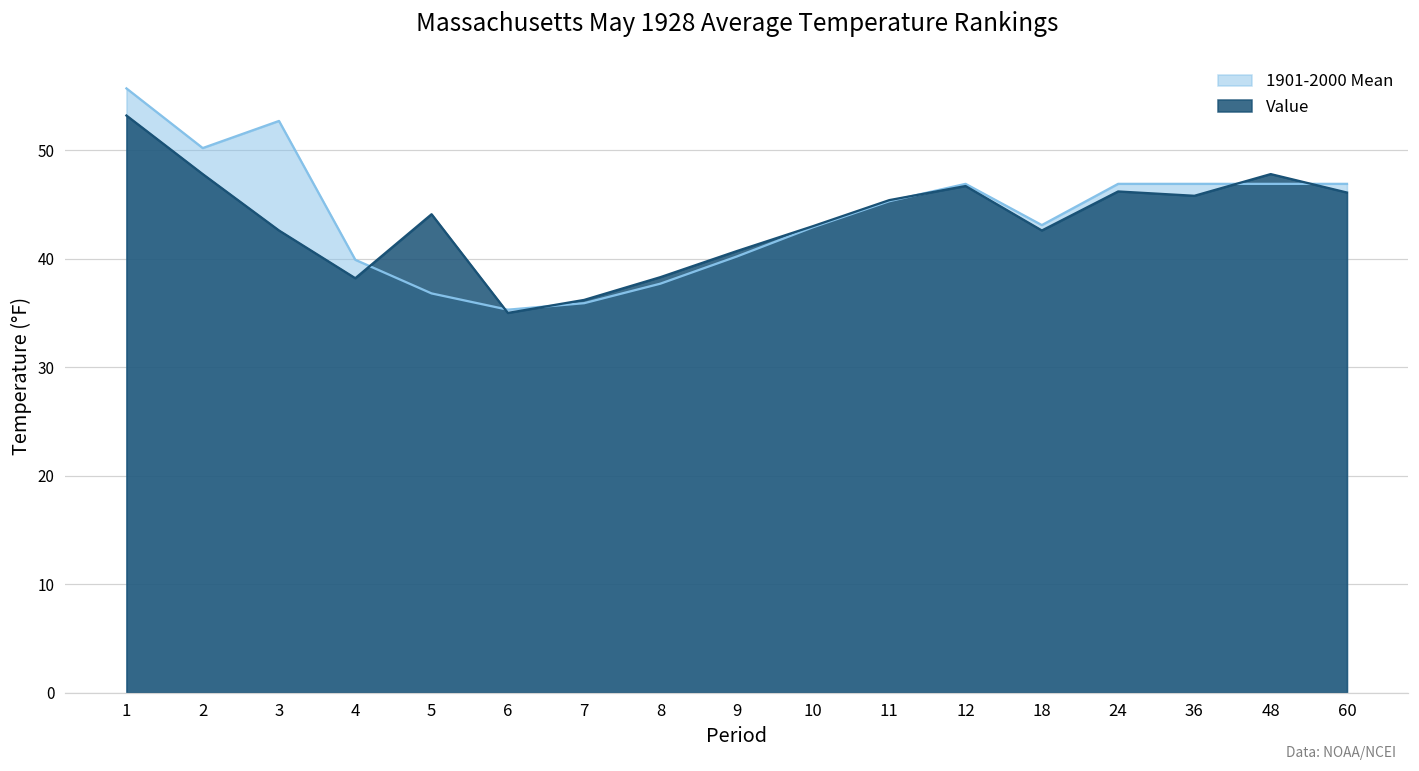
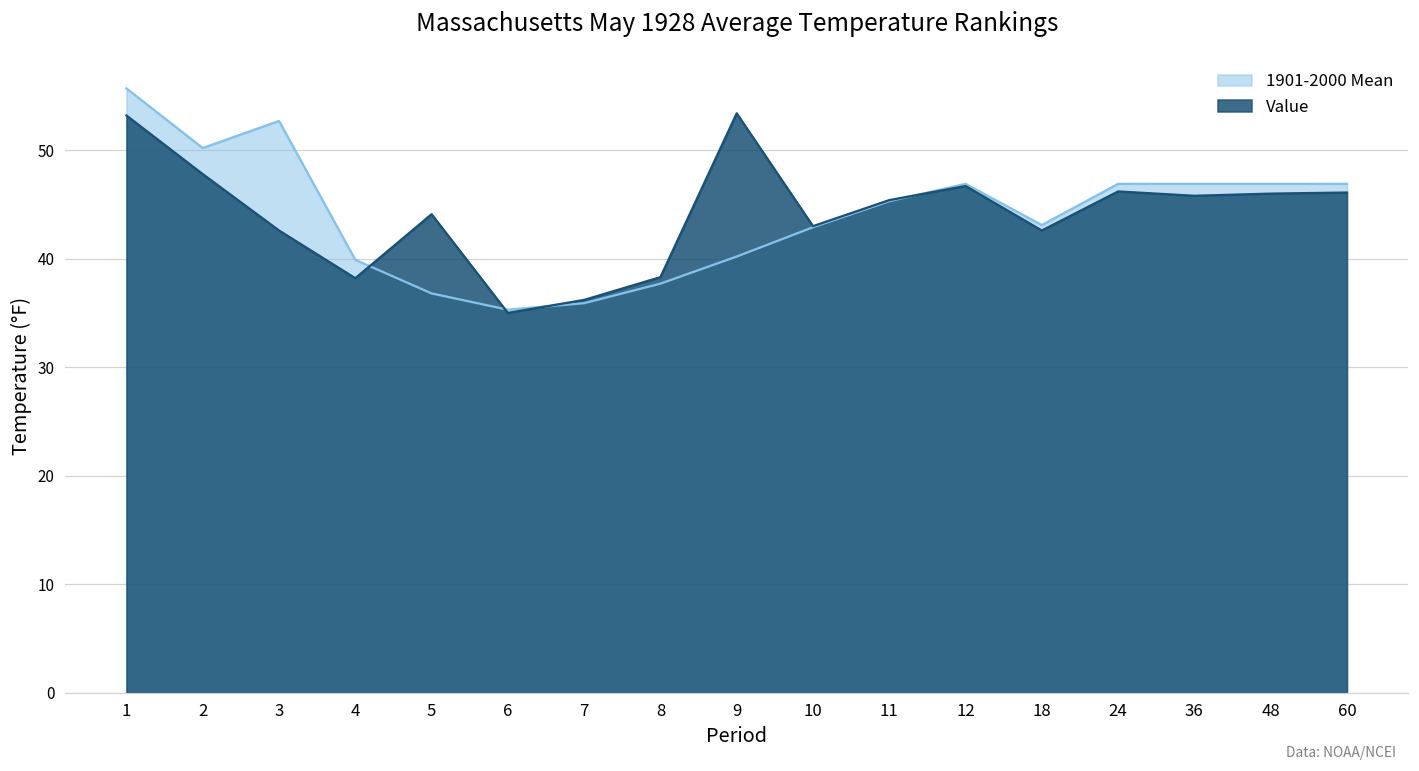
Value, 9: 41 -> 53
Value, 48: 48 -> 46
